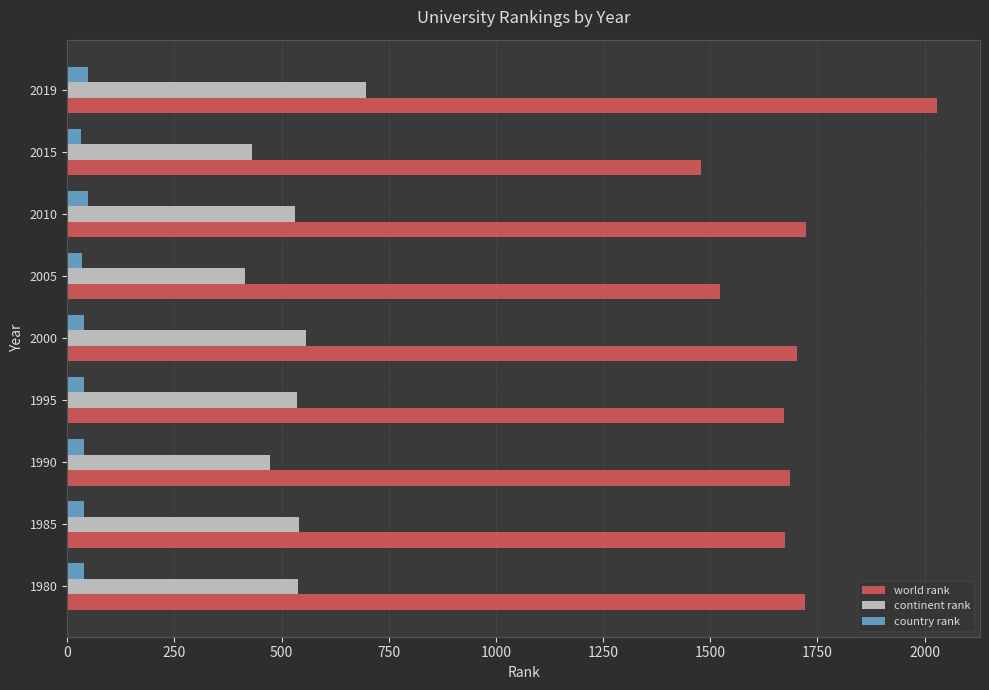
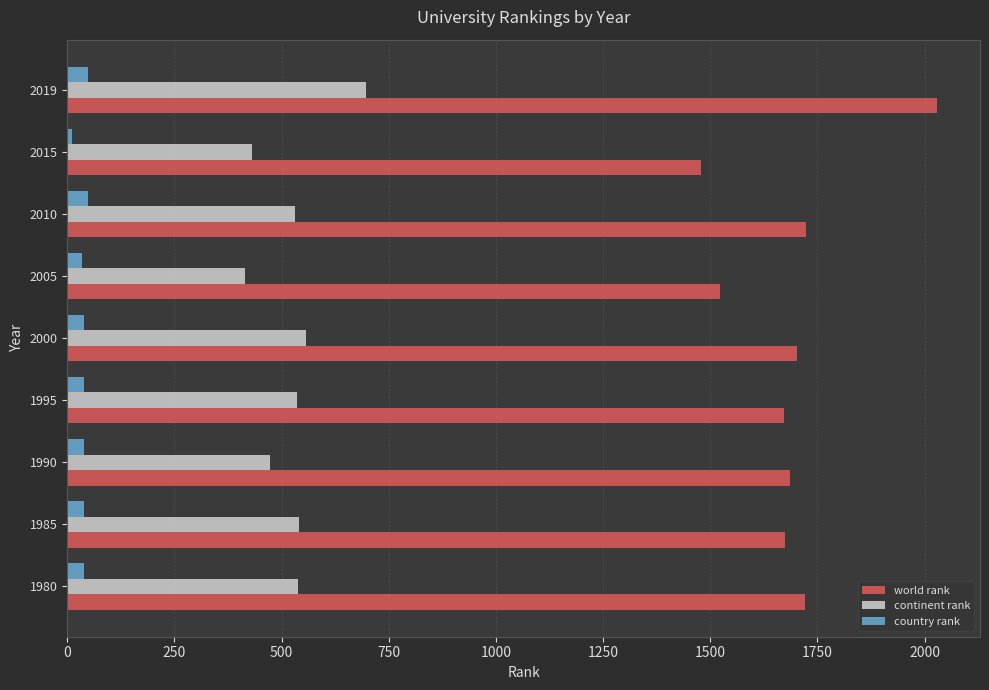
country rank, 2015: 30 -> 10
